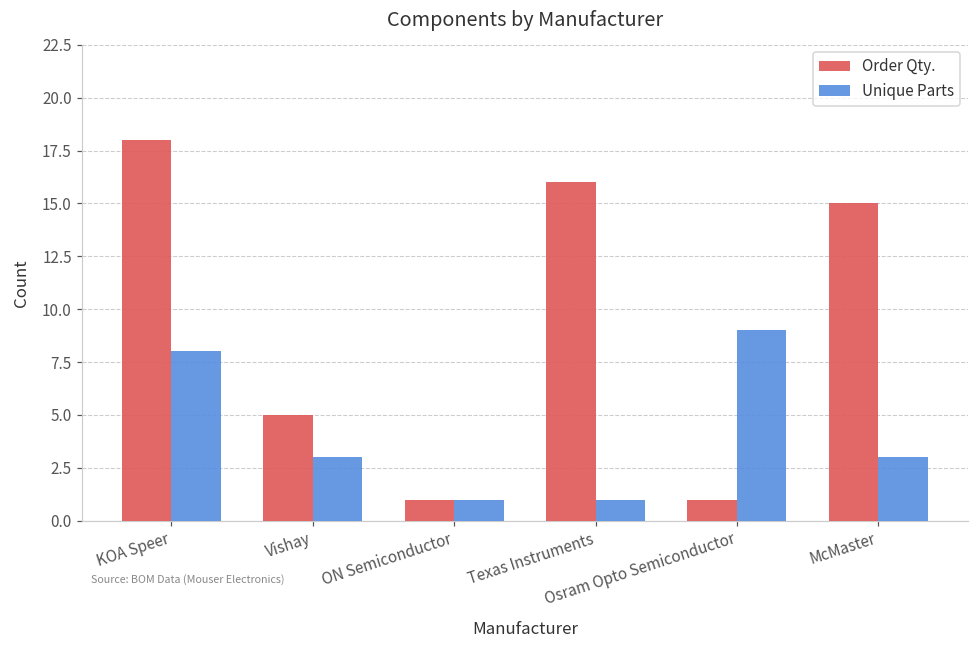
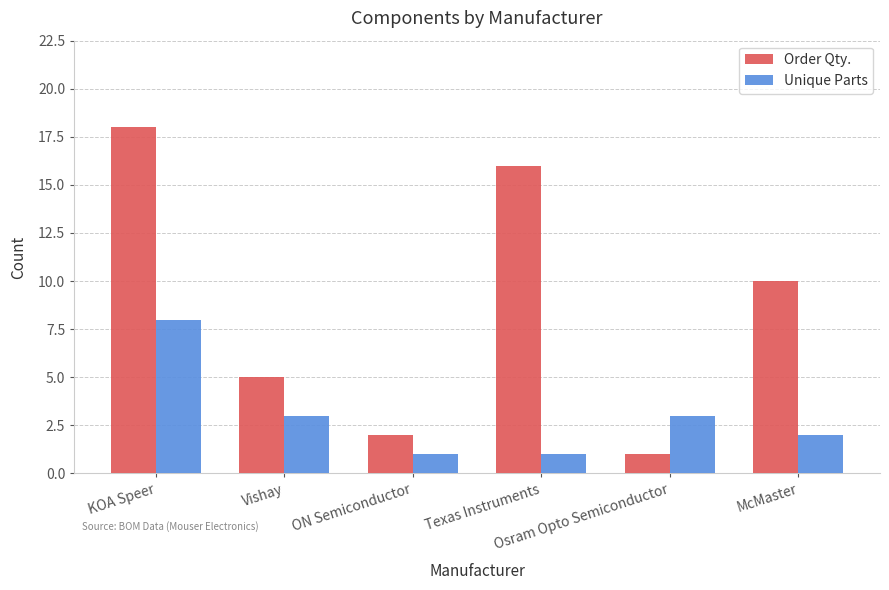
Order Qty., ON Semiconductor: 1 -> 2
Unique Parts, Osram Opto Semiconductor: 9 -> 3
Order Qty., McMaster: 15 -> 10
Unique Parts, McMaster: 3 -> 2
